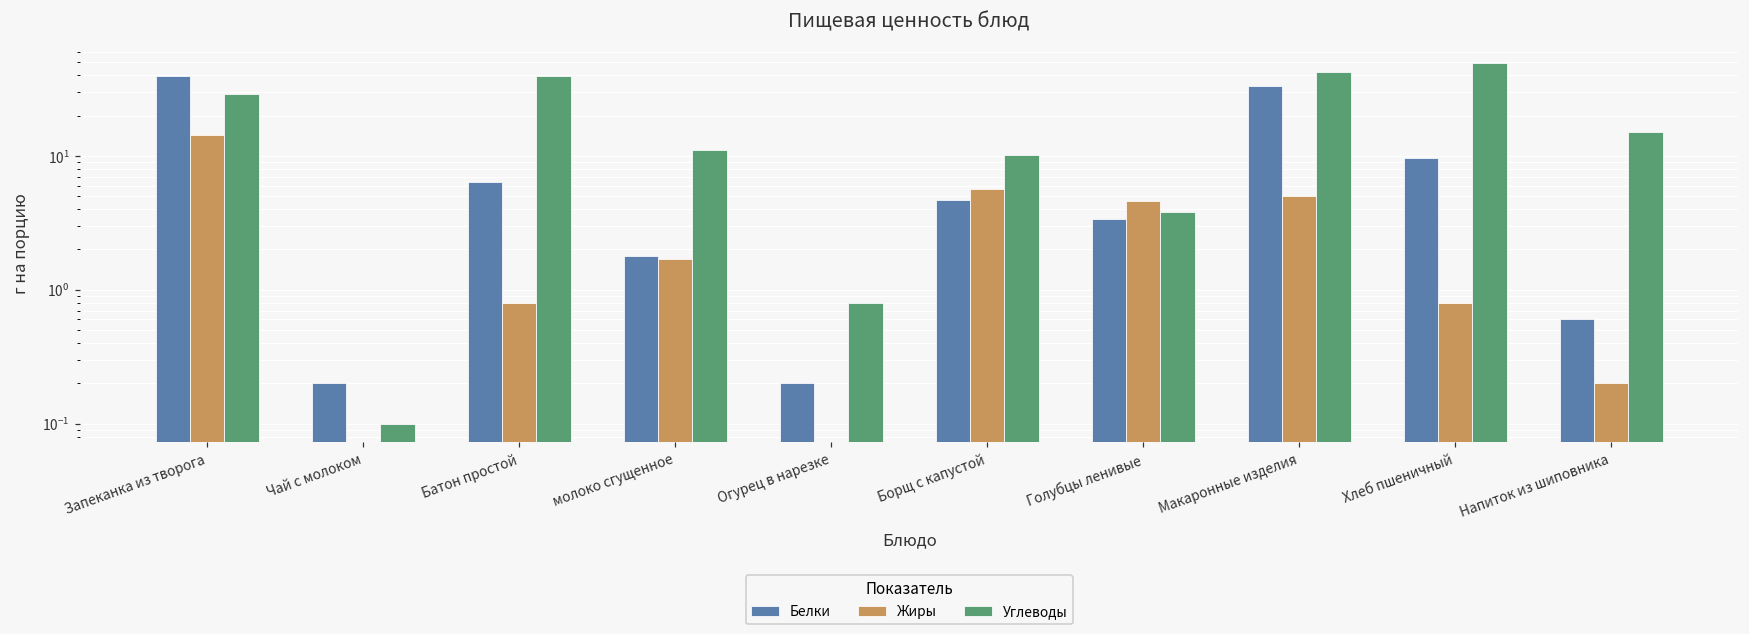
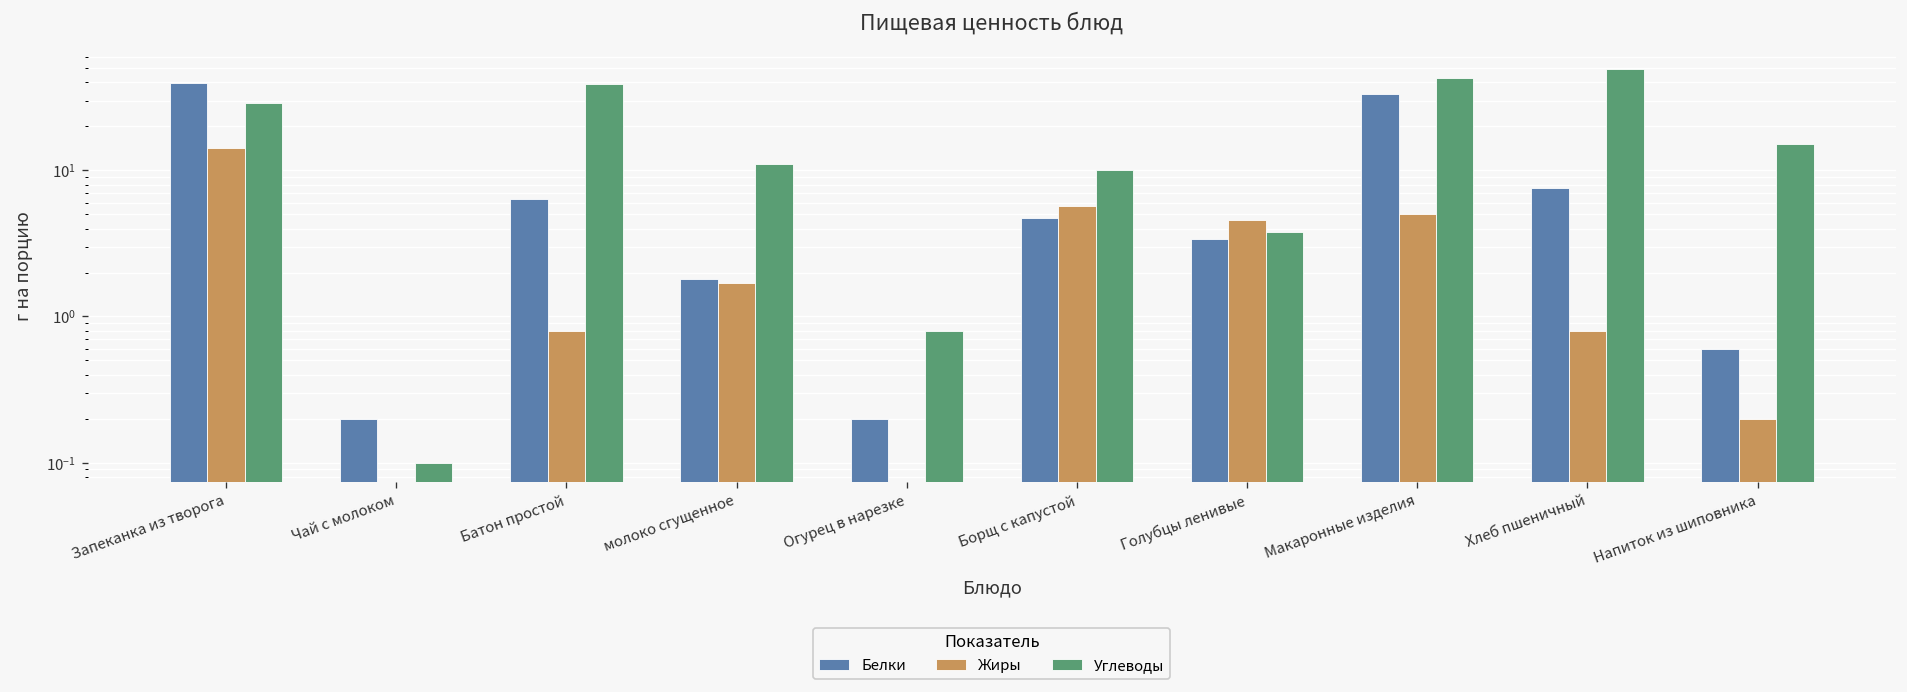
Белки, Хлеб пшеничный: 10 -> 8
